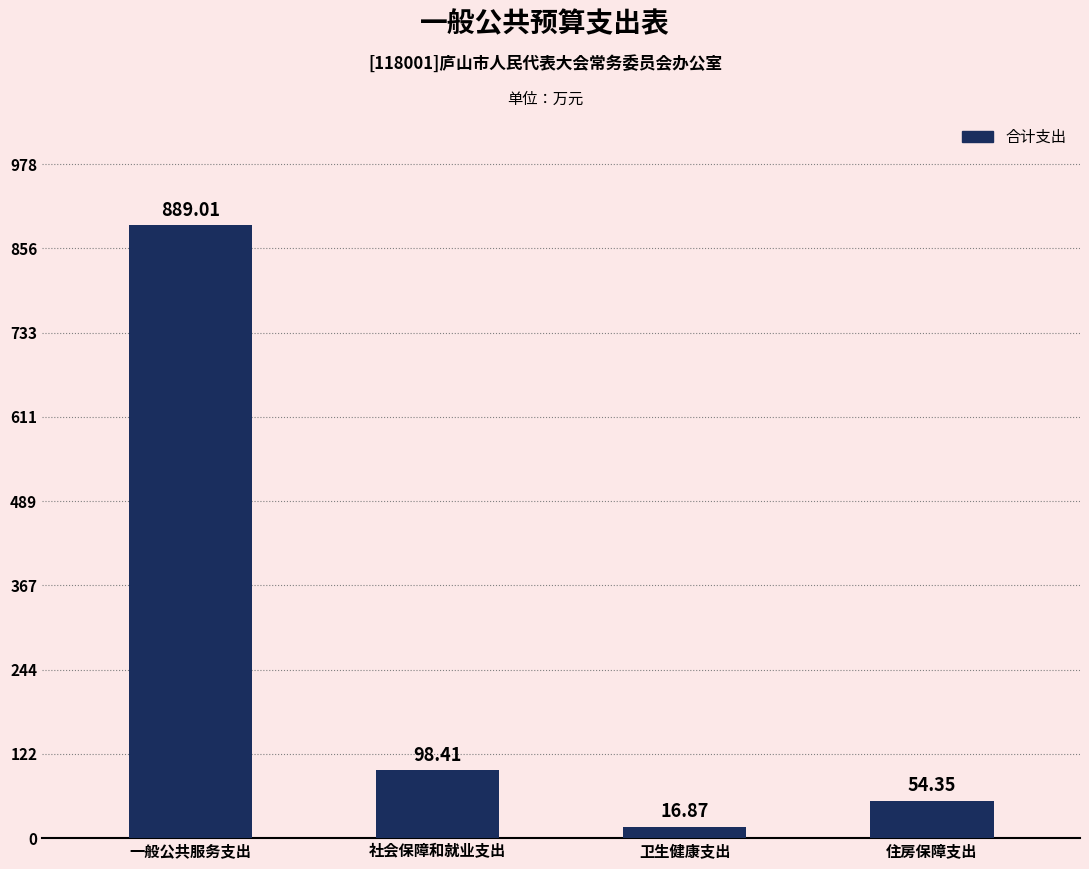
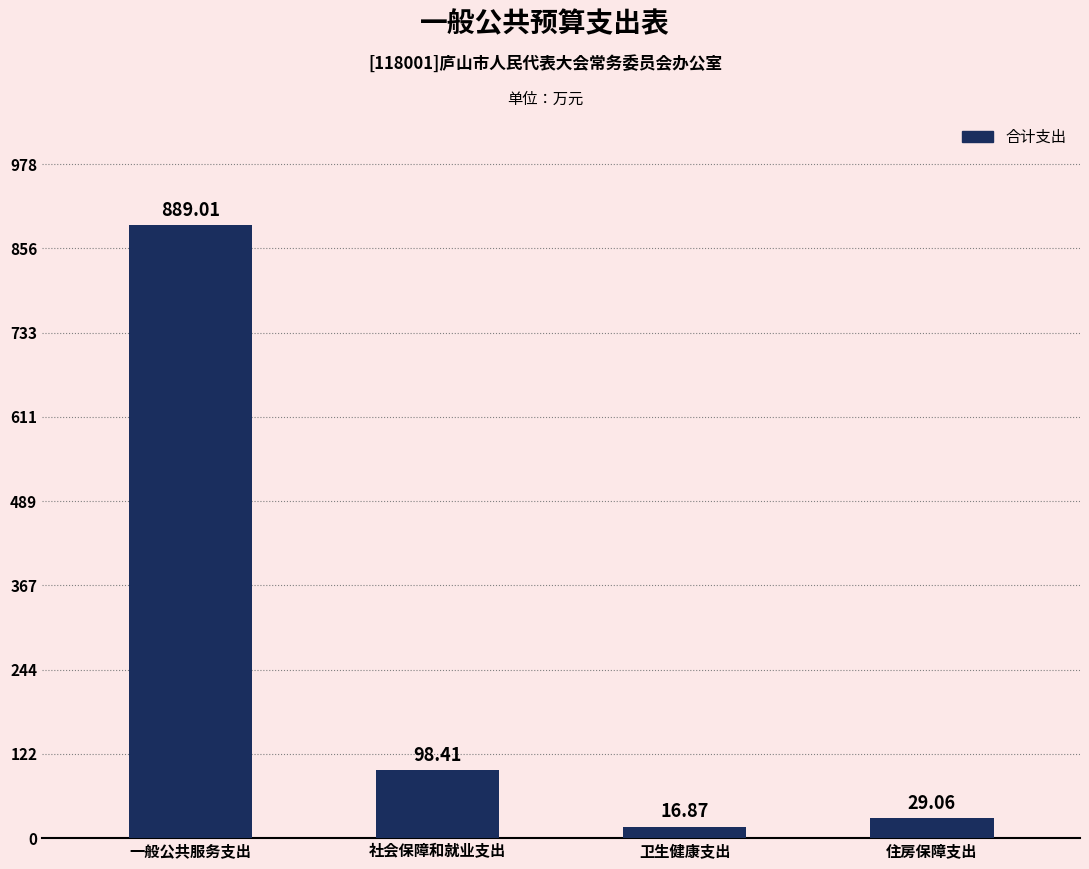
住房保障支出: 54.35 -> 29.06
